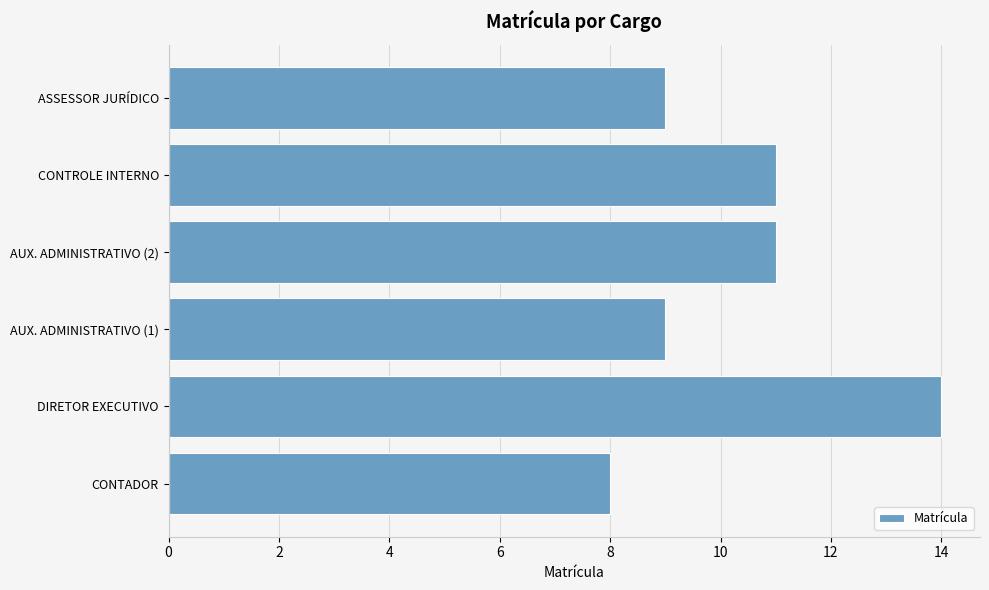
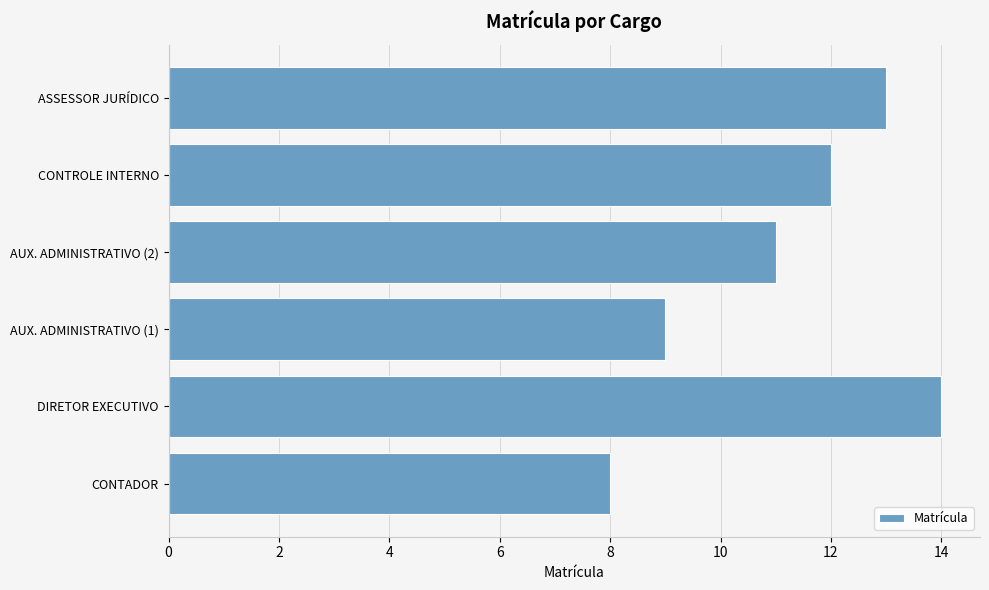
ASSESSOR JURÍDICO: 9 -> 13
CONTROLE INTERNO: 11 -> 12
